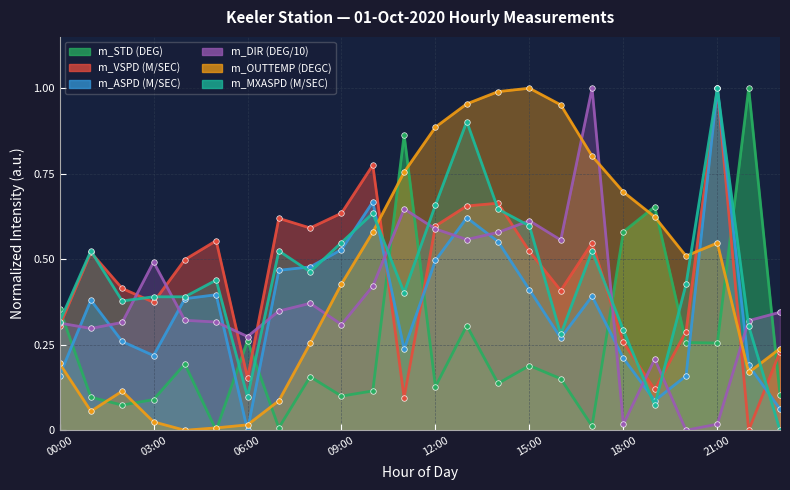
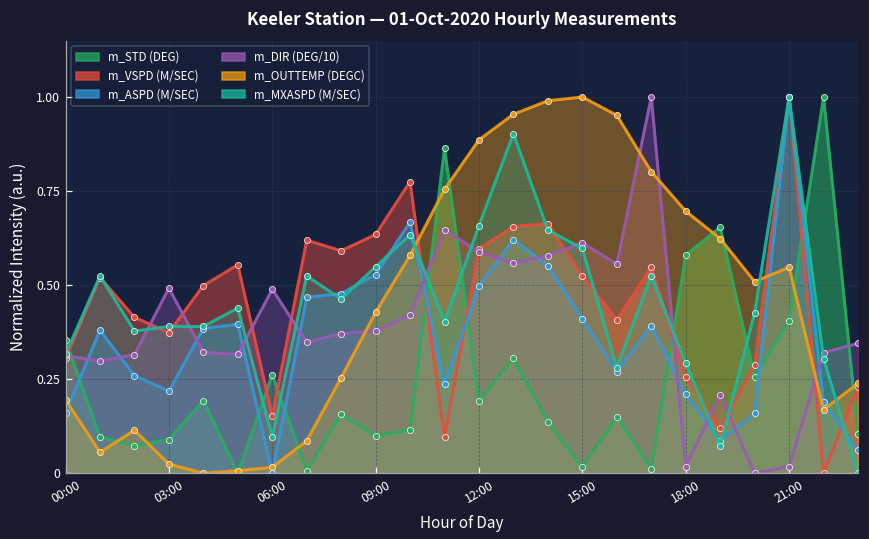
m_DIR (DEG/10), 06:00: 0.27 -> 0.49
m_DIR (DEG/10), 09:00: 0.31 -> 0.38
m_STD (DEG), 12:00: 0.13 -> 0.19
m_STD (DEG), 15:00: 0.19 -> 0.02
m_STD (DEG), 21:00: 0.25 -> 0.40
